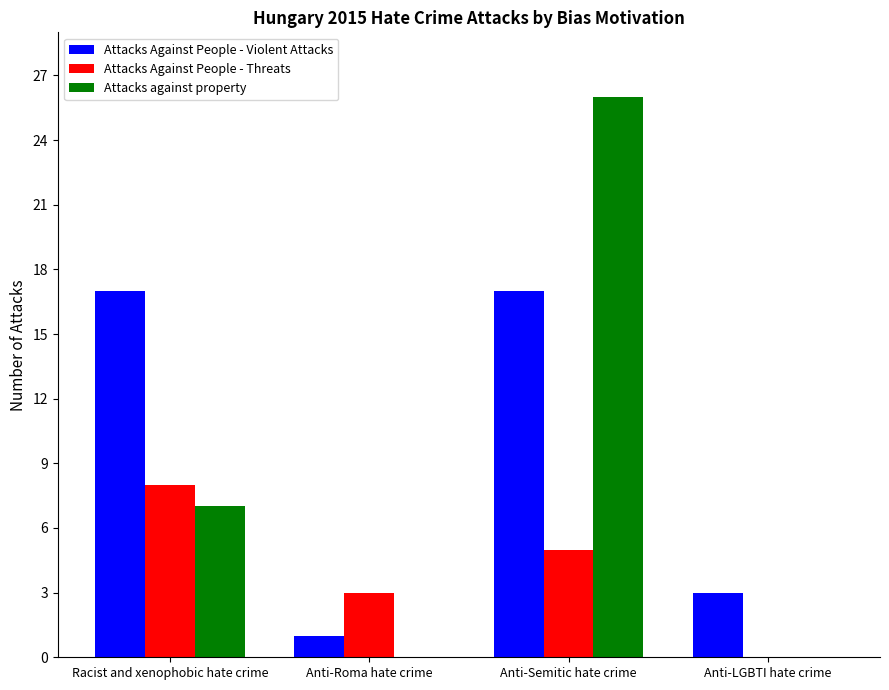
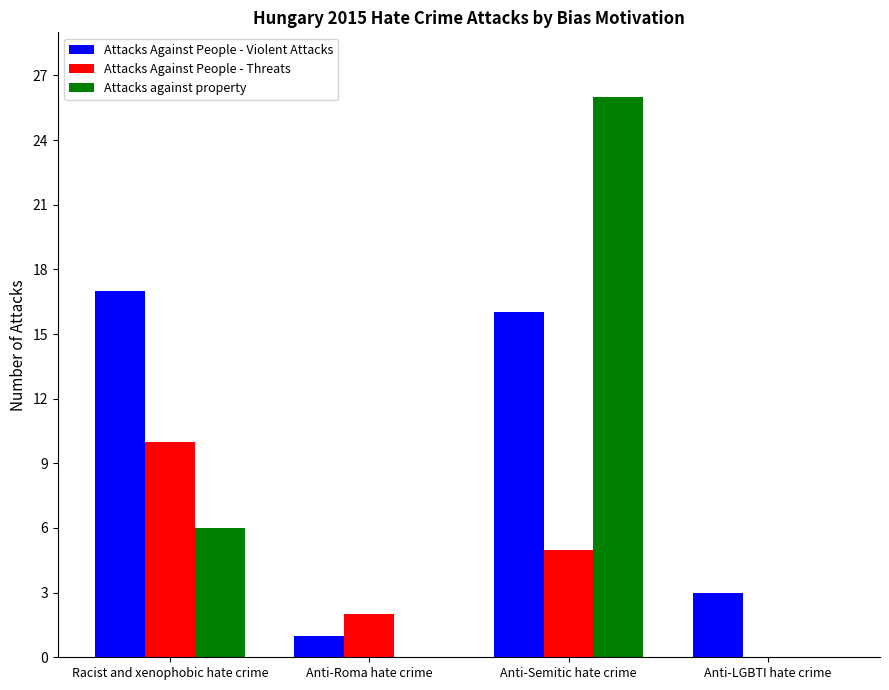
Attacks Against People - Threats, Racist and xenophobic hate crime: 8 -> 10
Attacks against property, Racist and xenophobic hate crime: 7 -> 6
Attacks Against People - Threats, Anti-Roma hate crime: 3 -> 2
Attacks Against People - Violent Attacks, Anti-Semitic hate crime: 17 -> 16
